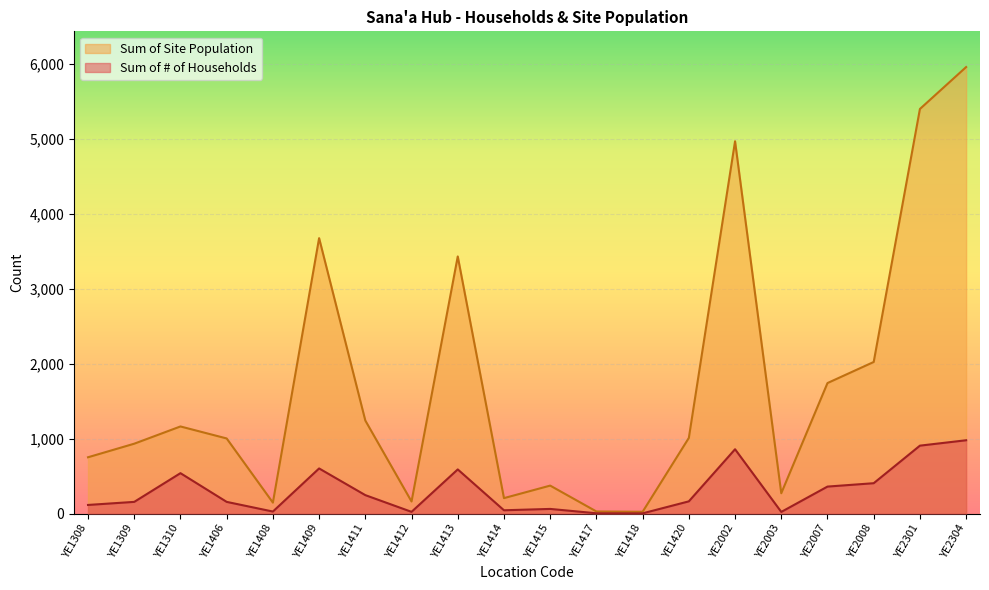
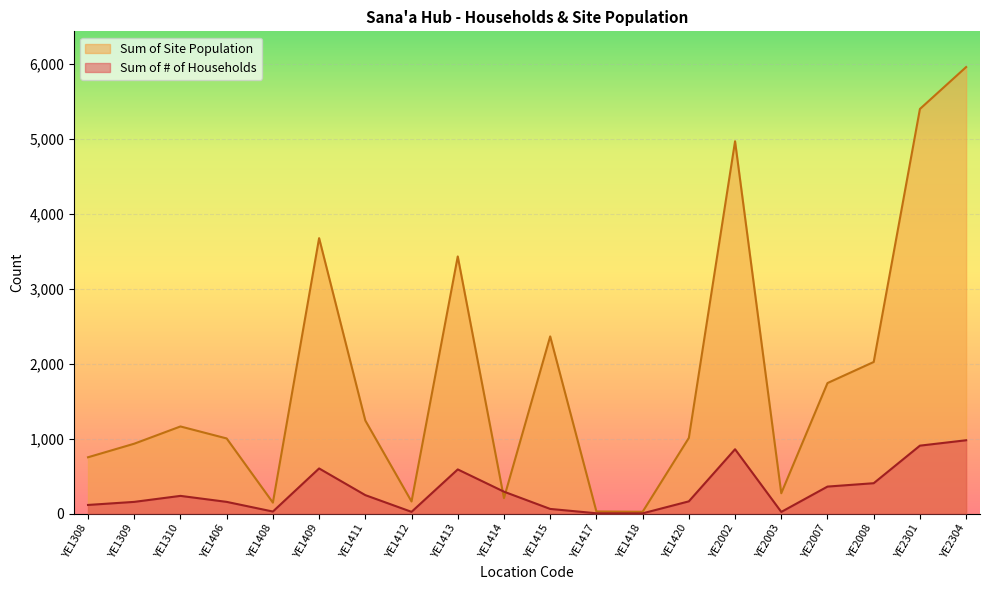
Sum of # of Households, YE1310: 500 -> 200
Sum of # of Households, YE1414: 0 -> 300
Sum of Site Population, YE1415: 400 -> 2,400
